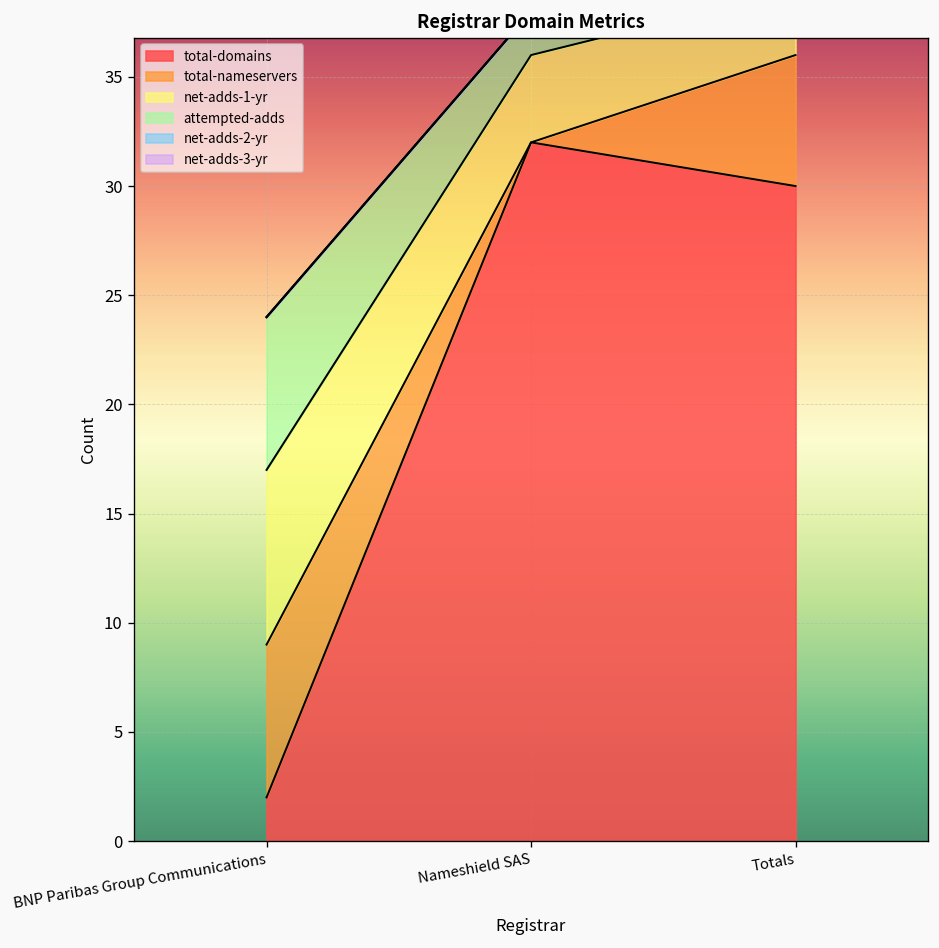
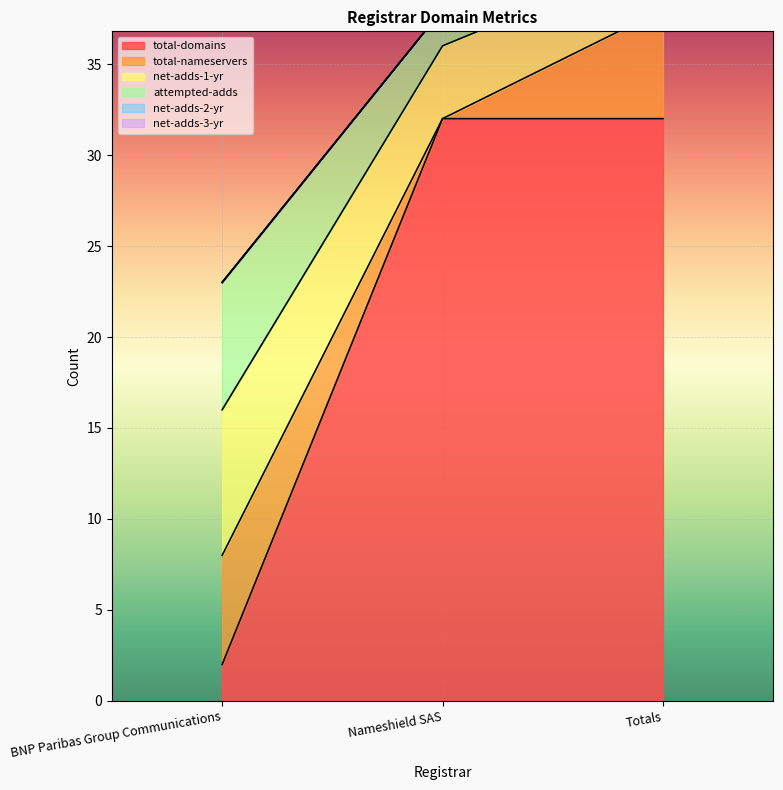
total-nameservers, BNP Paribas Group Communications: 7 -> 6
total-domains, Totals: 30 -> 32
